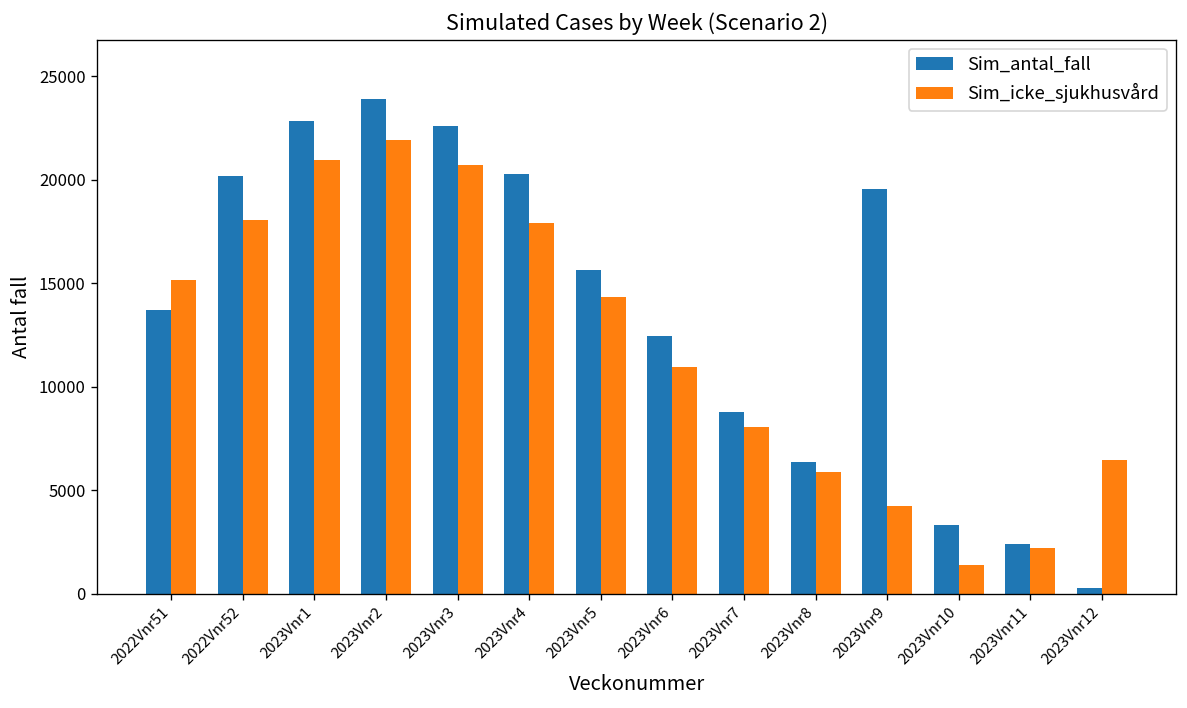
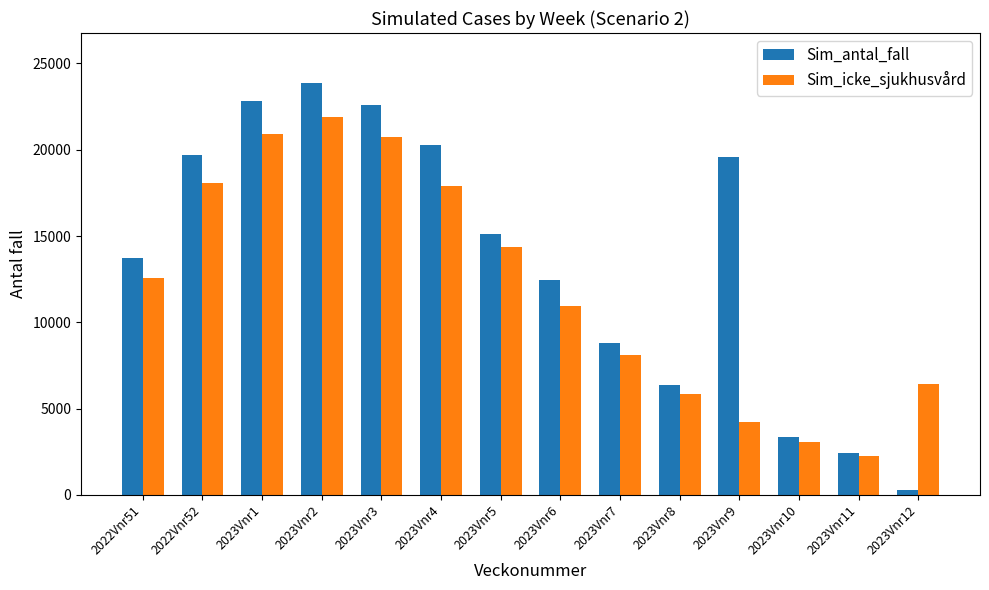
Sim_icke_sjukhusvård, 2022Vnr51: 15200 -> 12600
Sim_antal_fall, 2022Vnr52: 20200 -> 19700
Sim_antal_fall, 2023Vnr5: 15600 -> 15100
Sim_icke_sjukhusvård, 2023Vnr10: 1400 -> 3100
